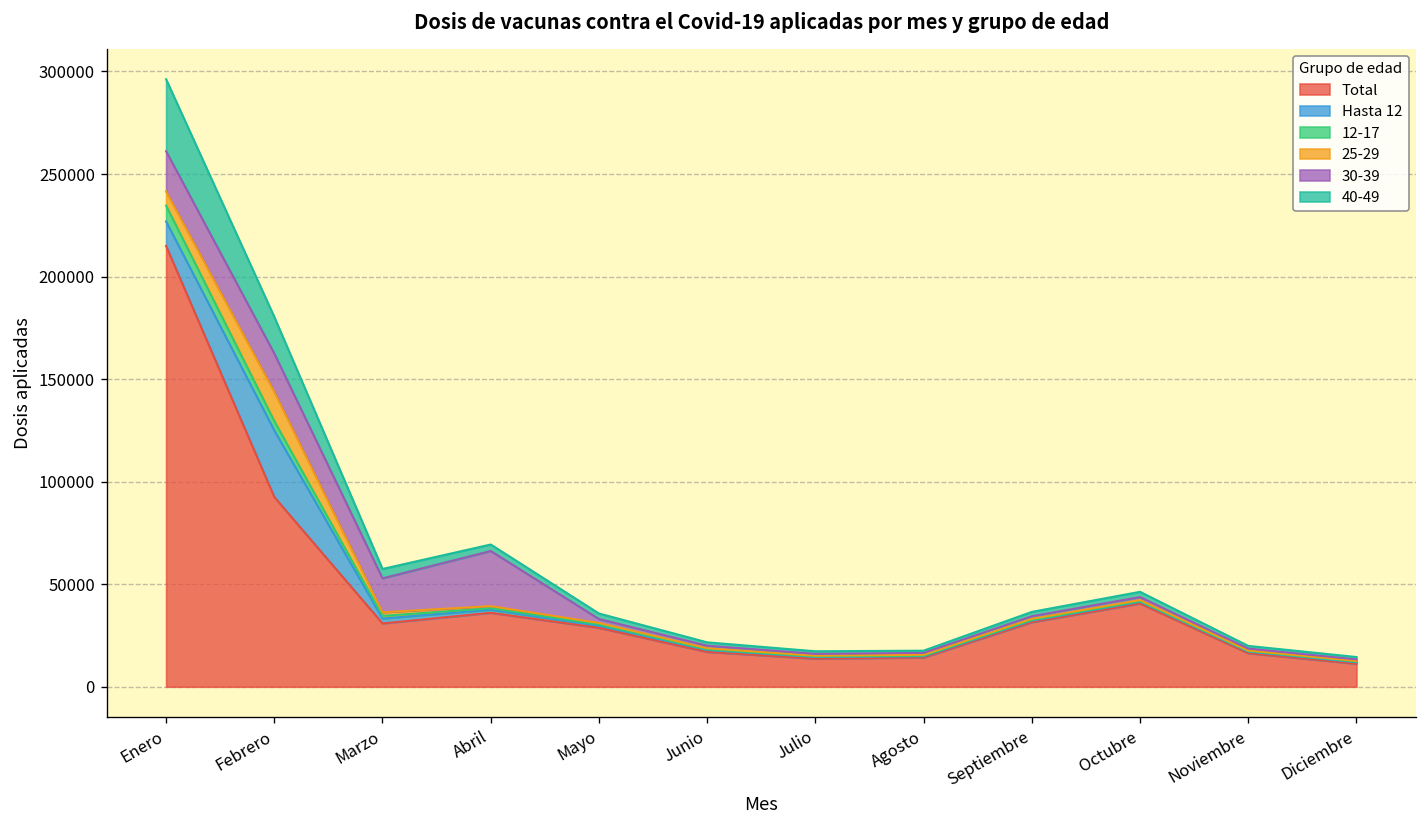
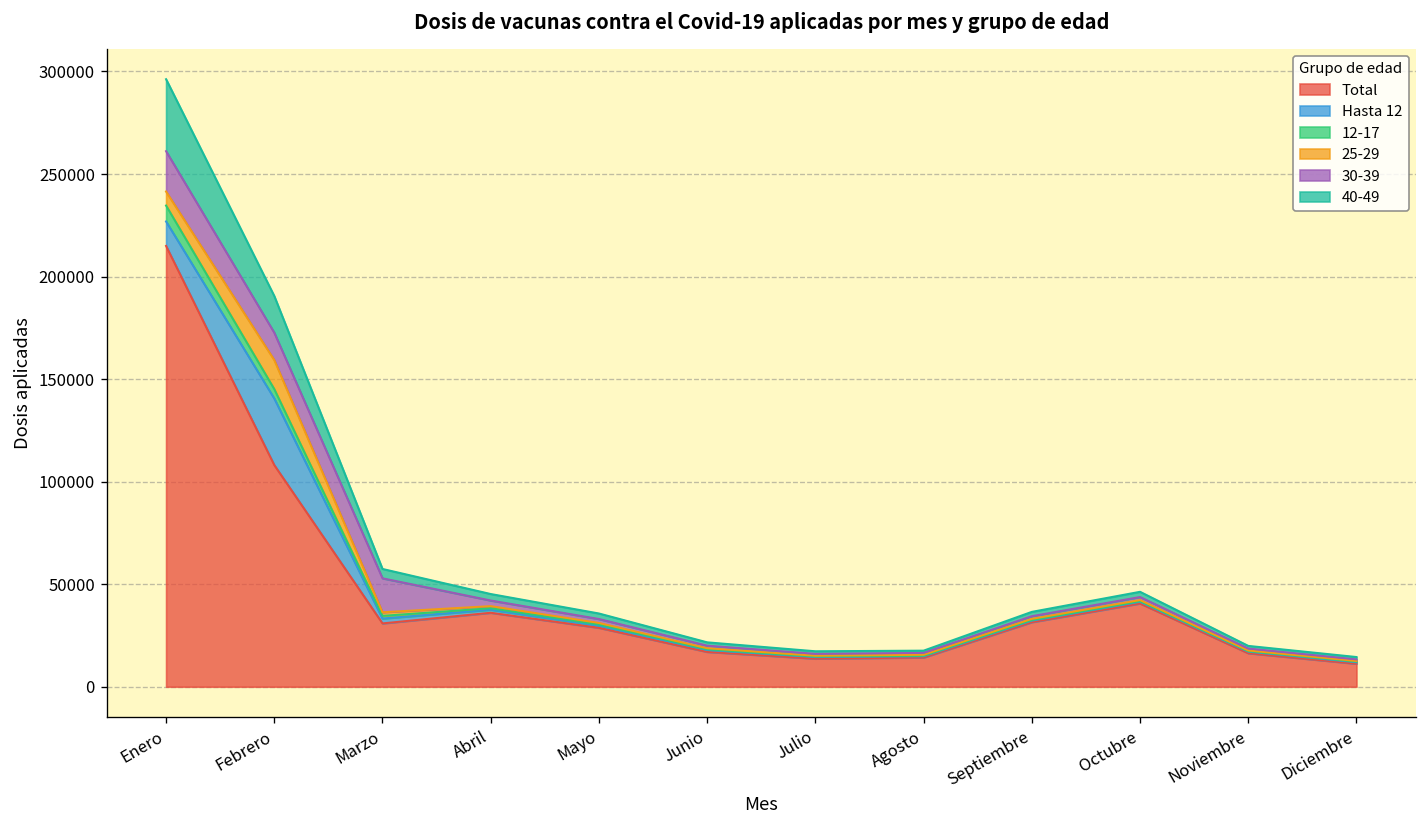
Total, Febrero: 93000 -> 108000
30-39, Febrero: 19000 -> 13000
30-39, Abril: 27000 -> 3000
